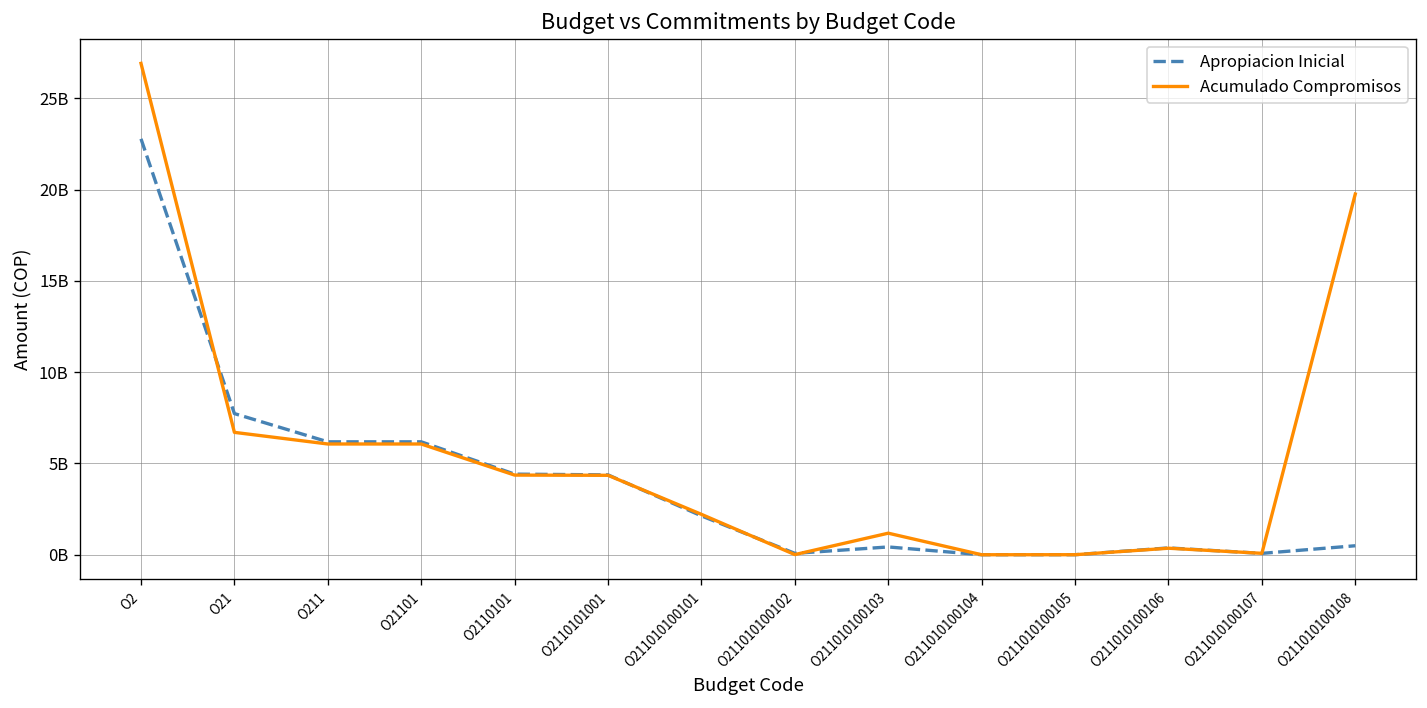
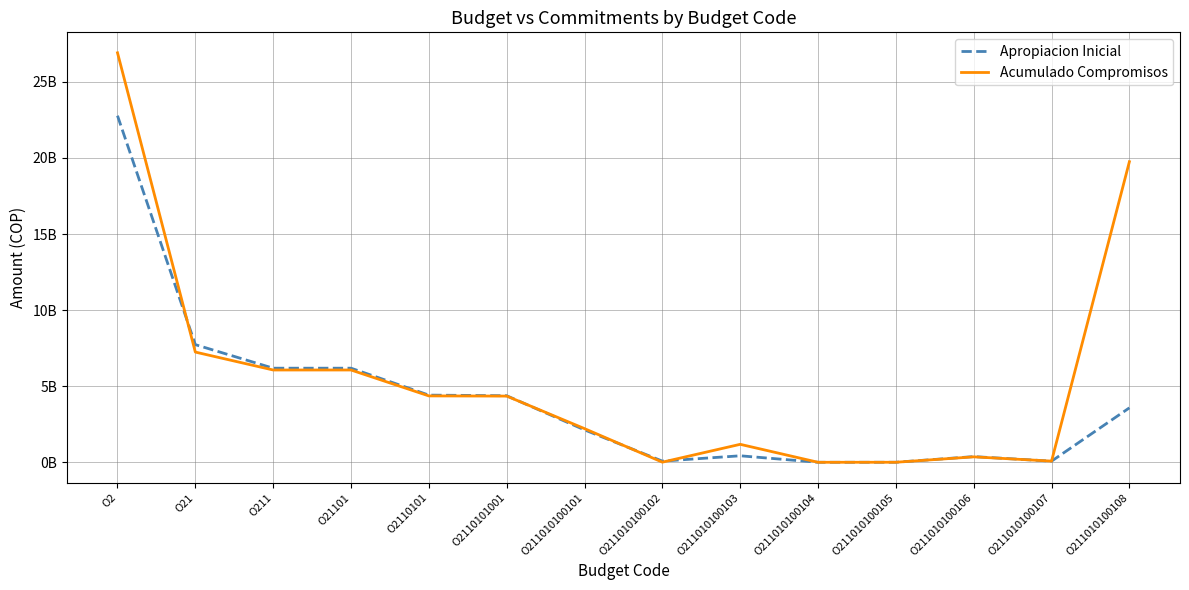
Acumulado Compromisos, O21: 6700000000 -> 7200000000
Apropiacion Inicial, O211010100108: 500000000 -> 3600000000
